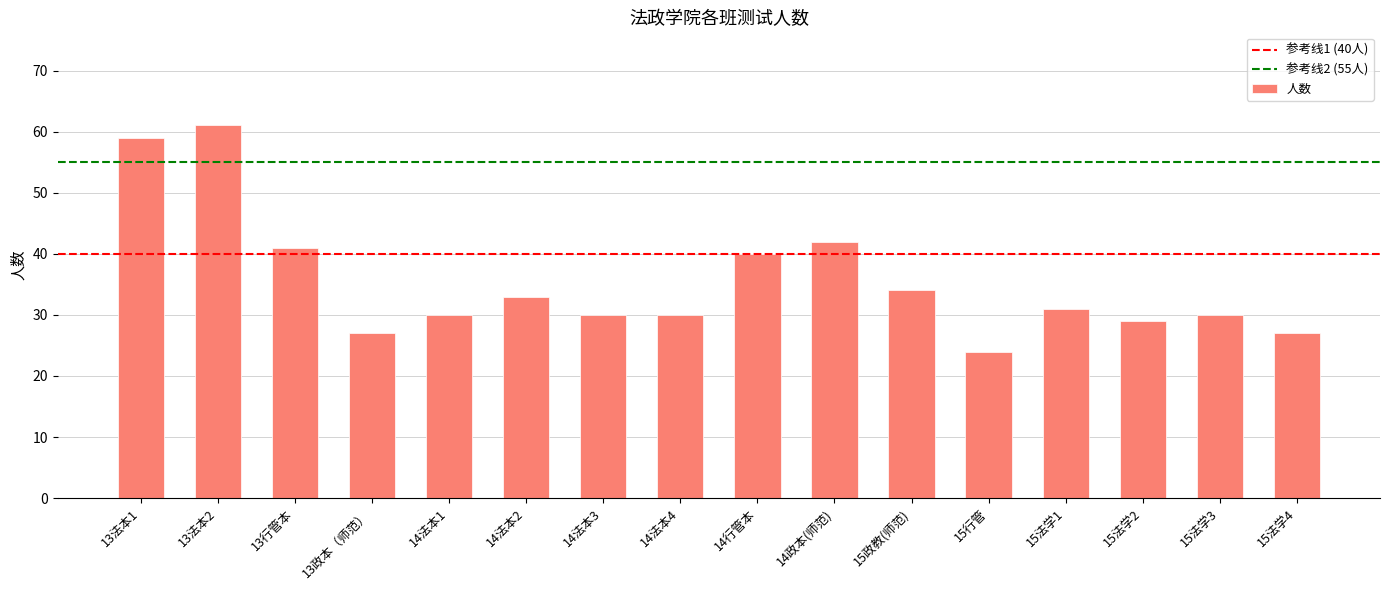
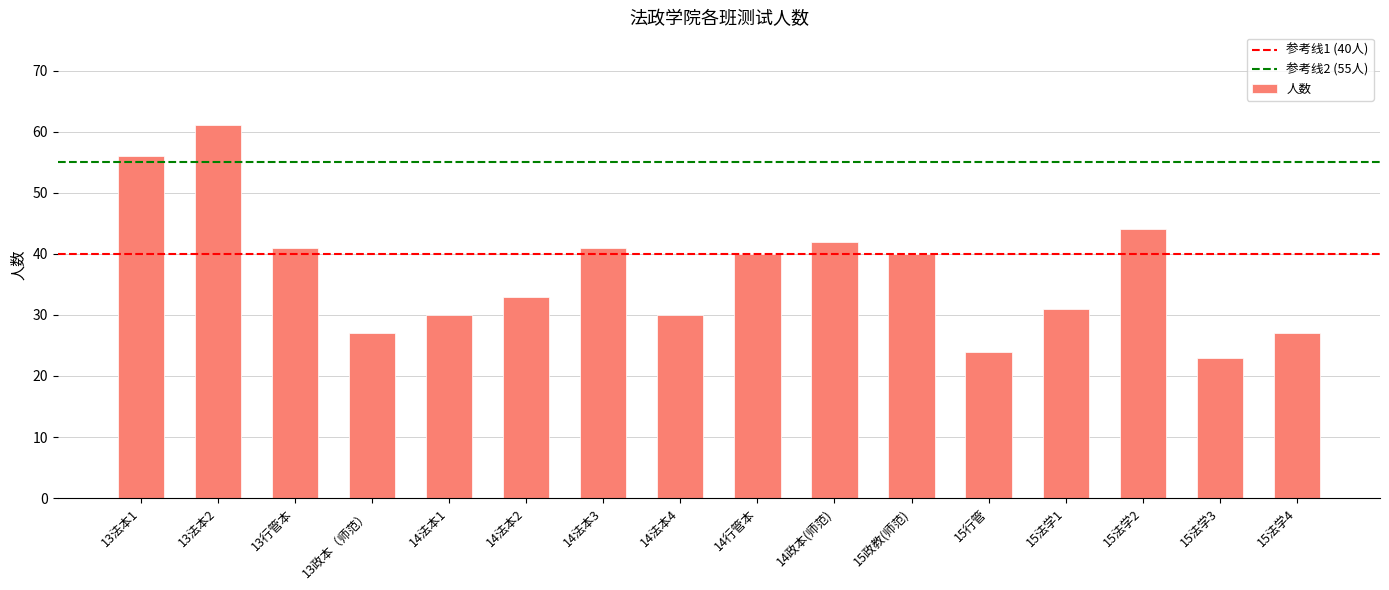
13法本1: 59 -> 56
14法本3: 30 -> 41
15政教(师范): 34 -> 40
15法学2: 29 -> 44
15法学3: 30 -> 23
